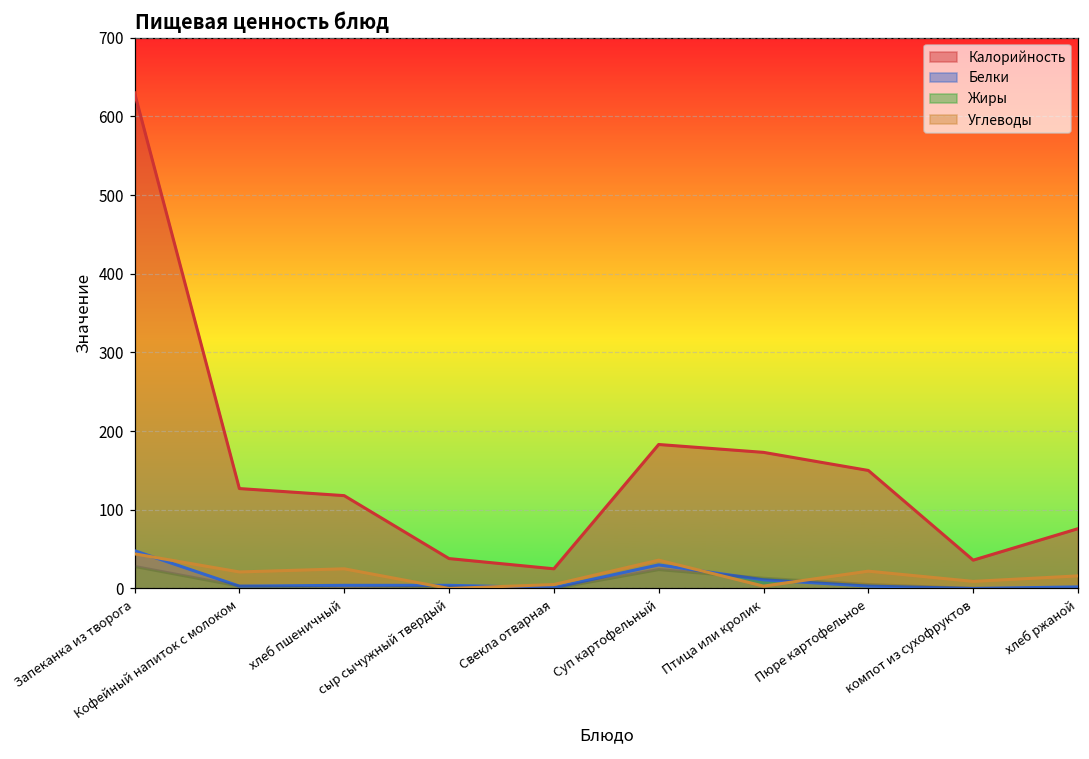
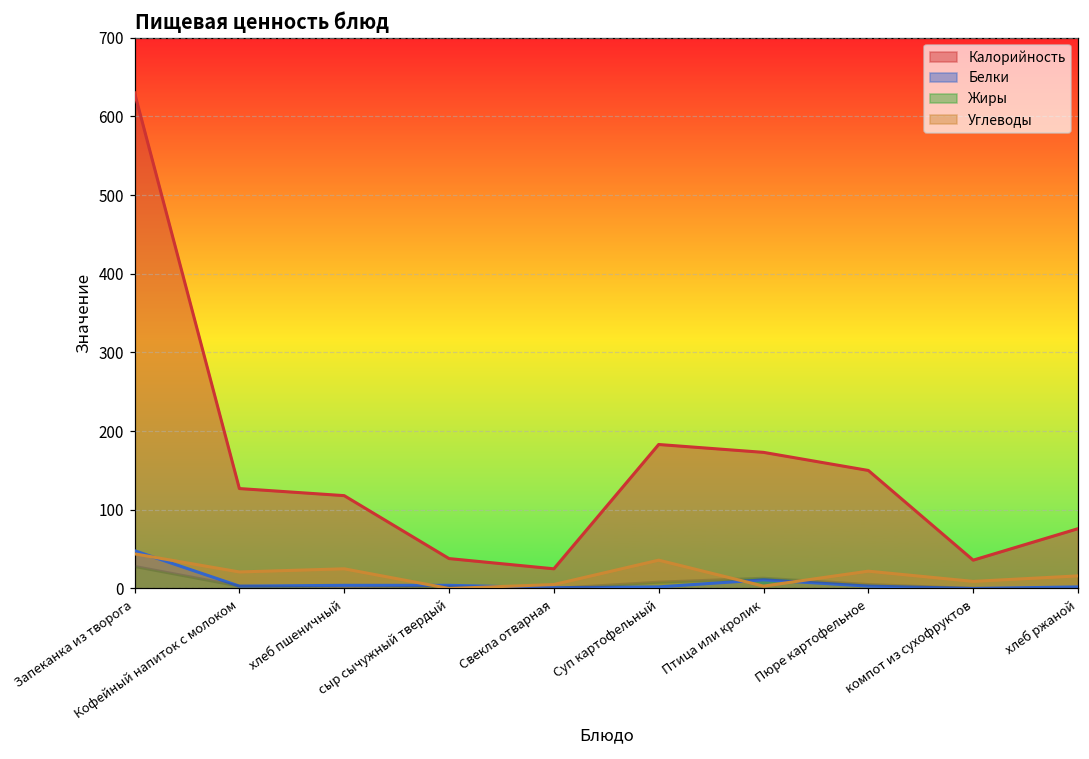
Белки, Суп картофельный: 30 -> 0
Жиры, Суп картофельный: 20 -> 10
